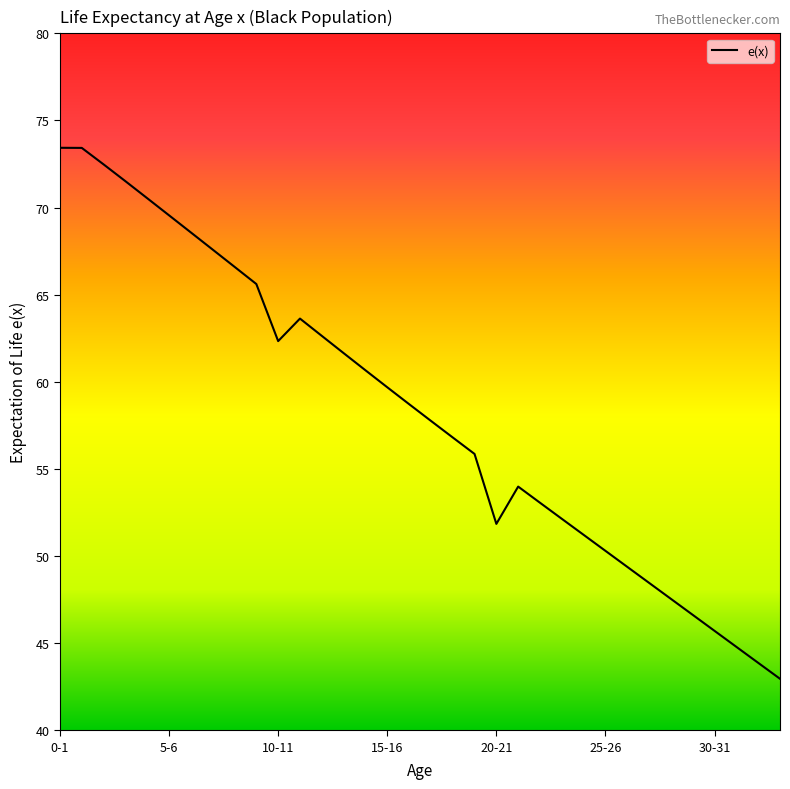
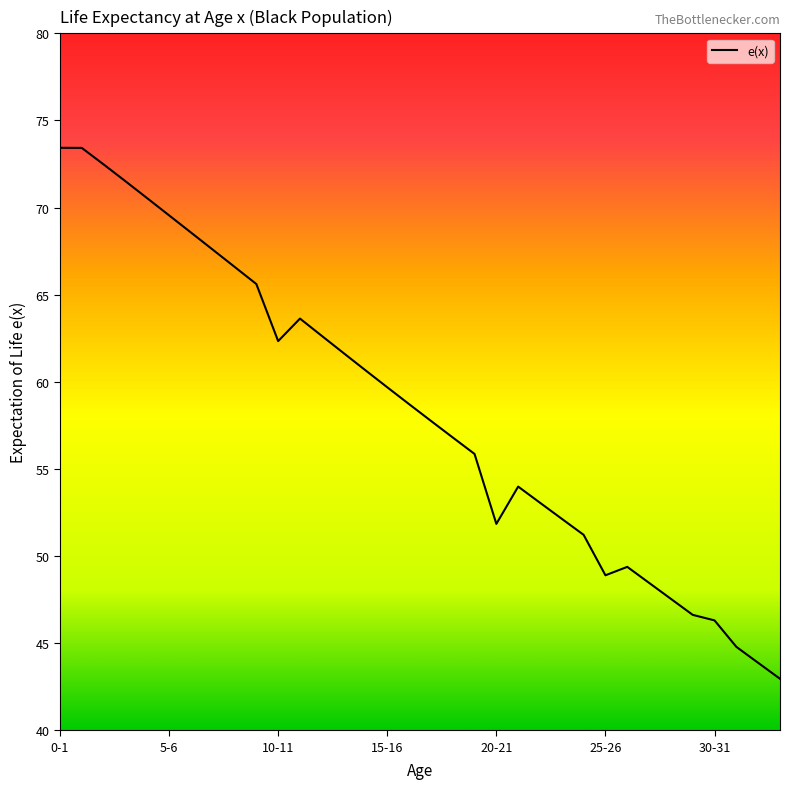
25-26: 50.3 -> 48.9
30-31: 45.7 -> 46.3
